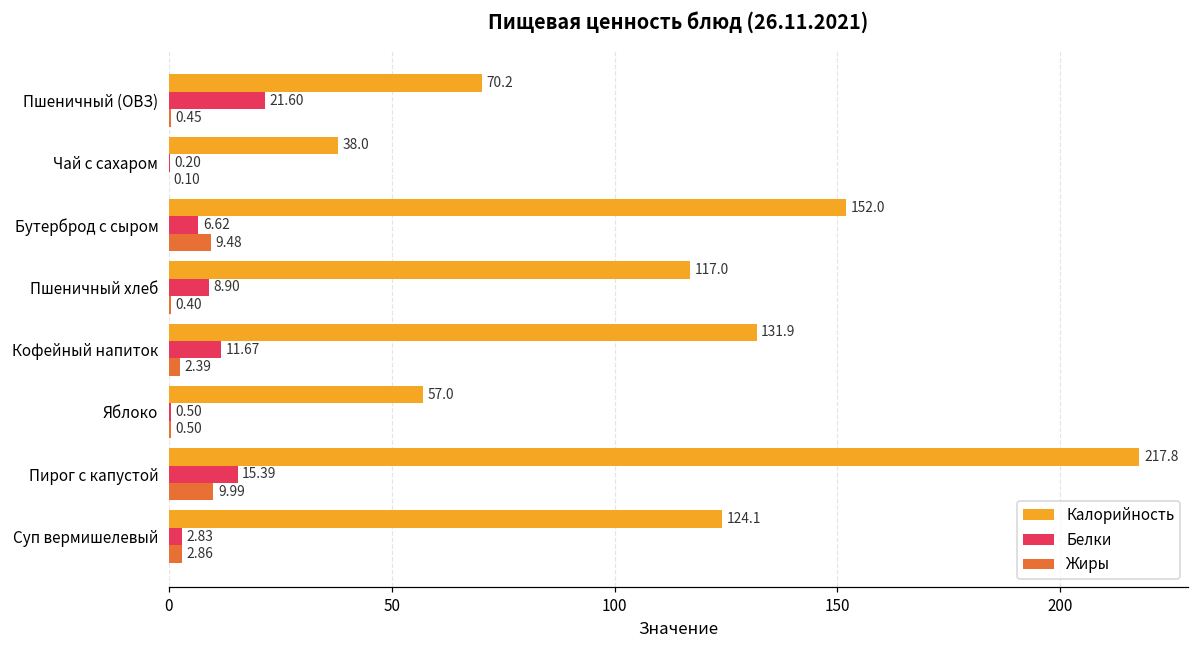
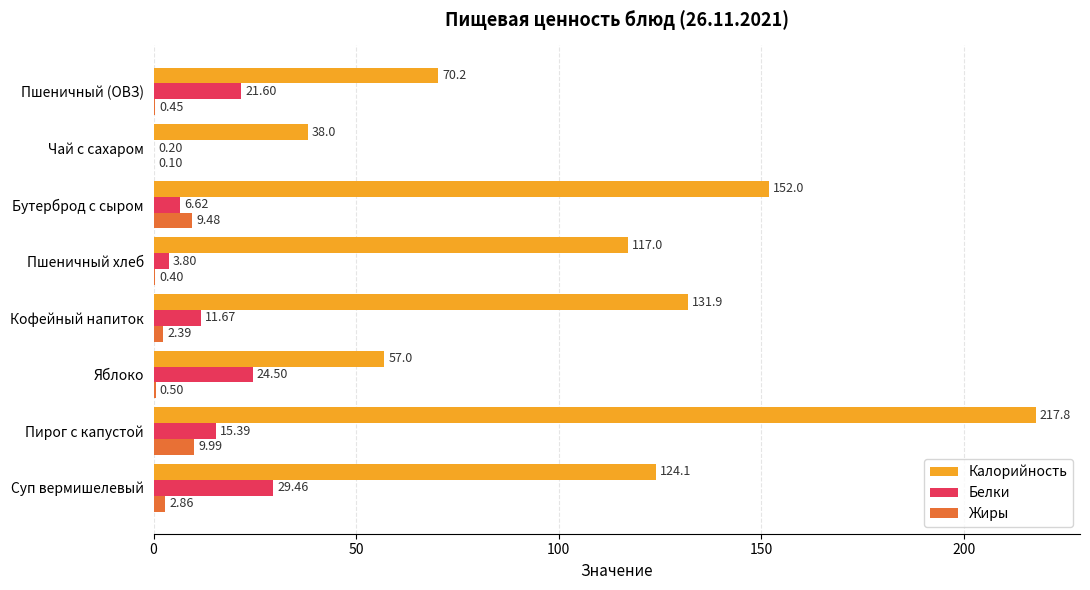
Белки, Пшеничный хлеб: 8.90 -> 3.80
Белки, Яблоко: 0.50 -> 24.50
Белки, Суп вермишелевый: 2.83 -> 29.46
